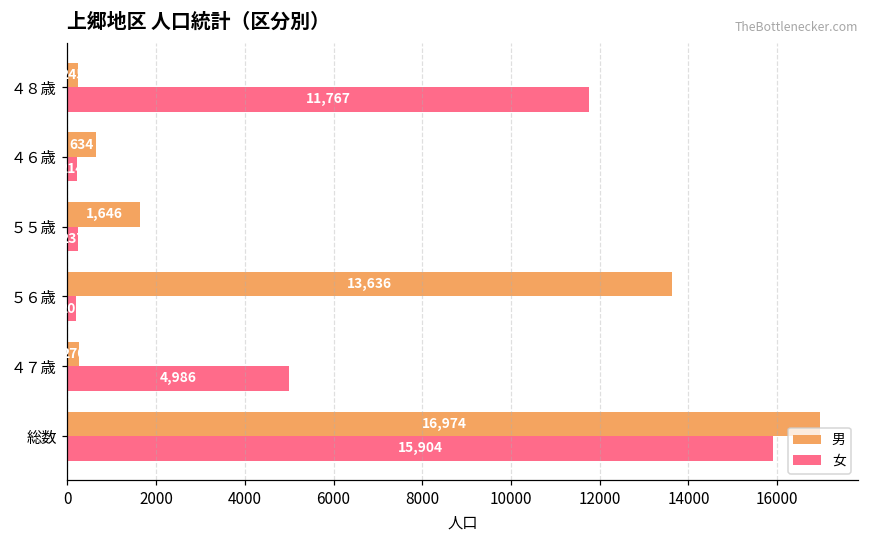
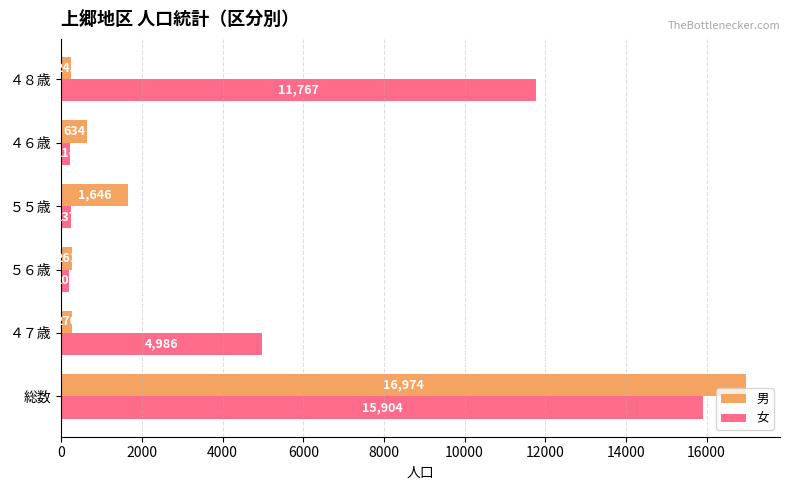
男, ５６歳: 13600 -> 300
